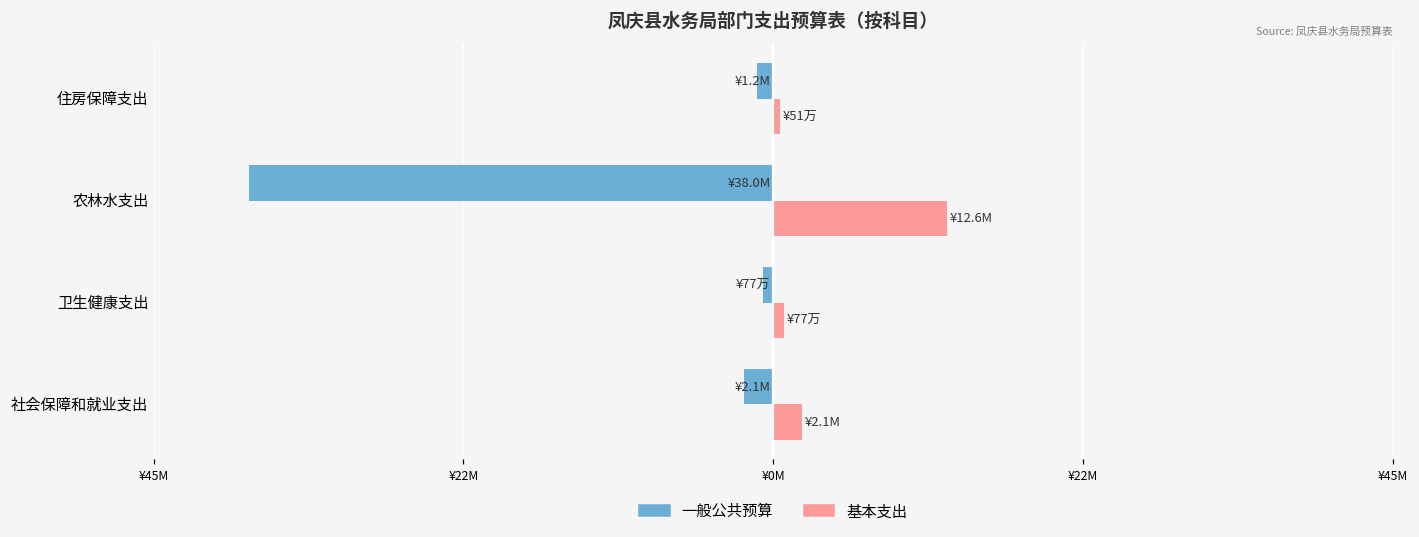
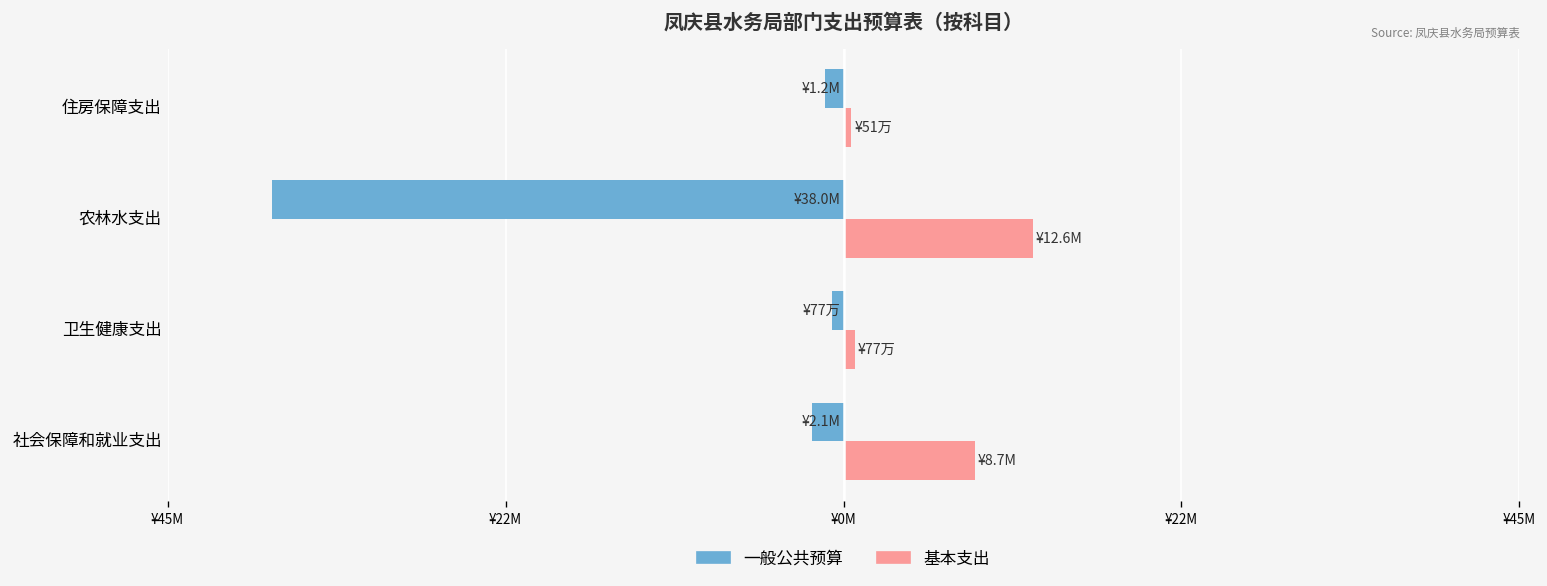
基本支出, 社会保障和就业支出: ¥2.1M -> ¥8.7M
